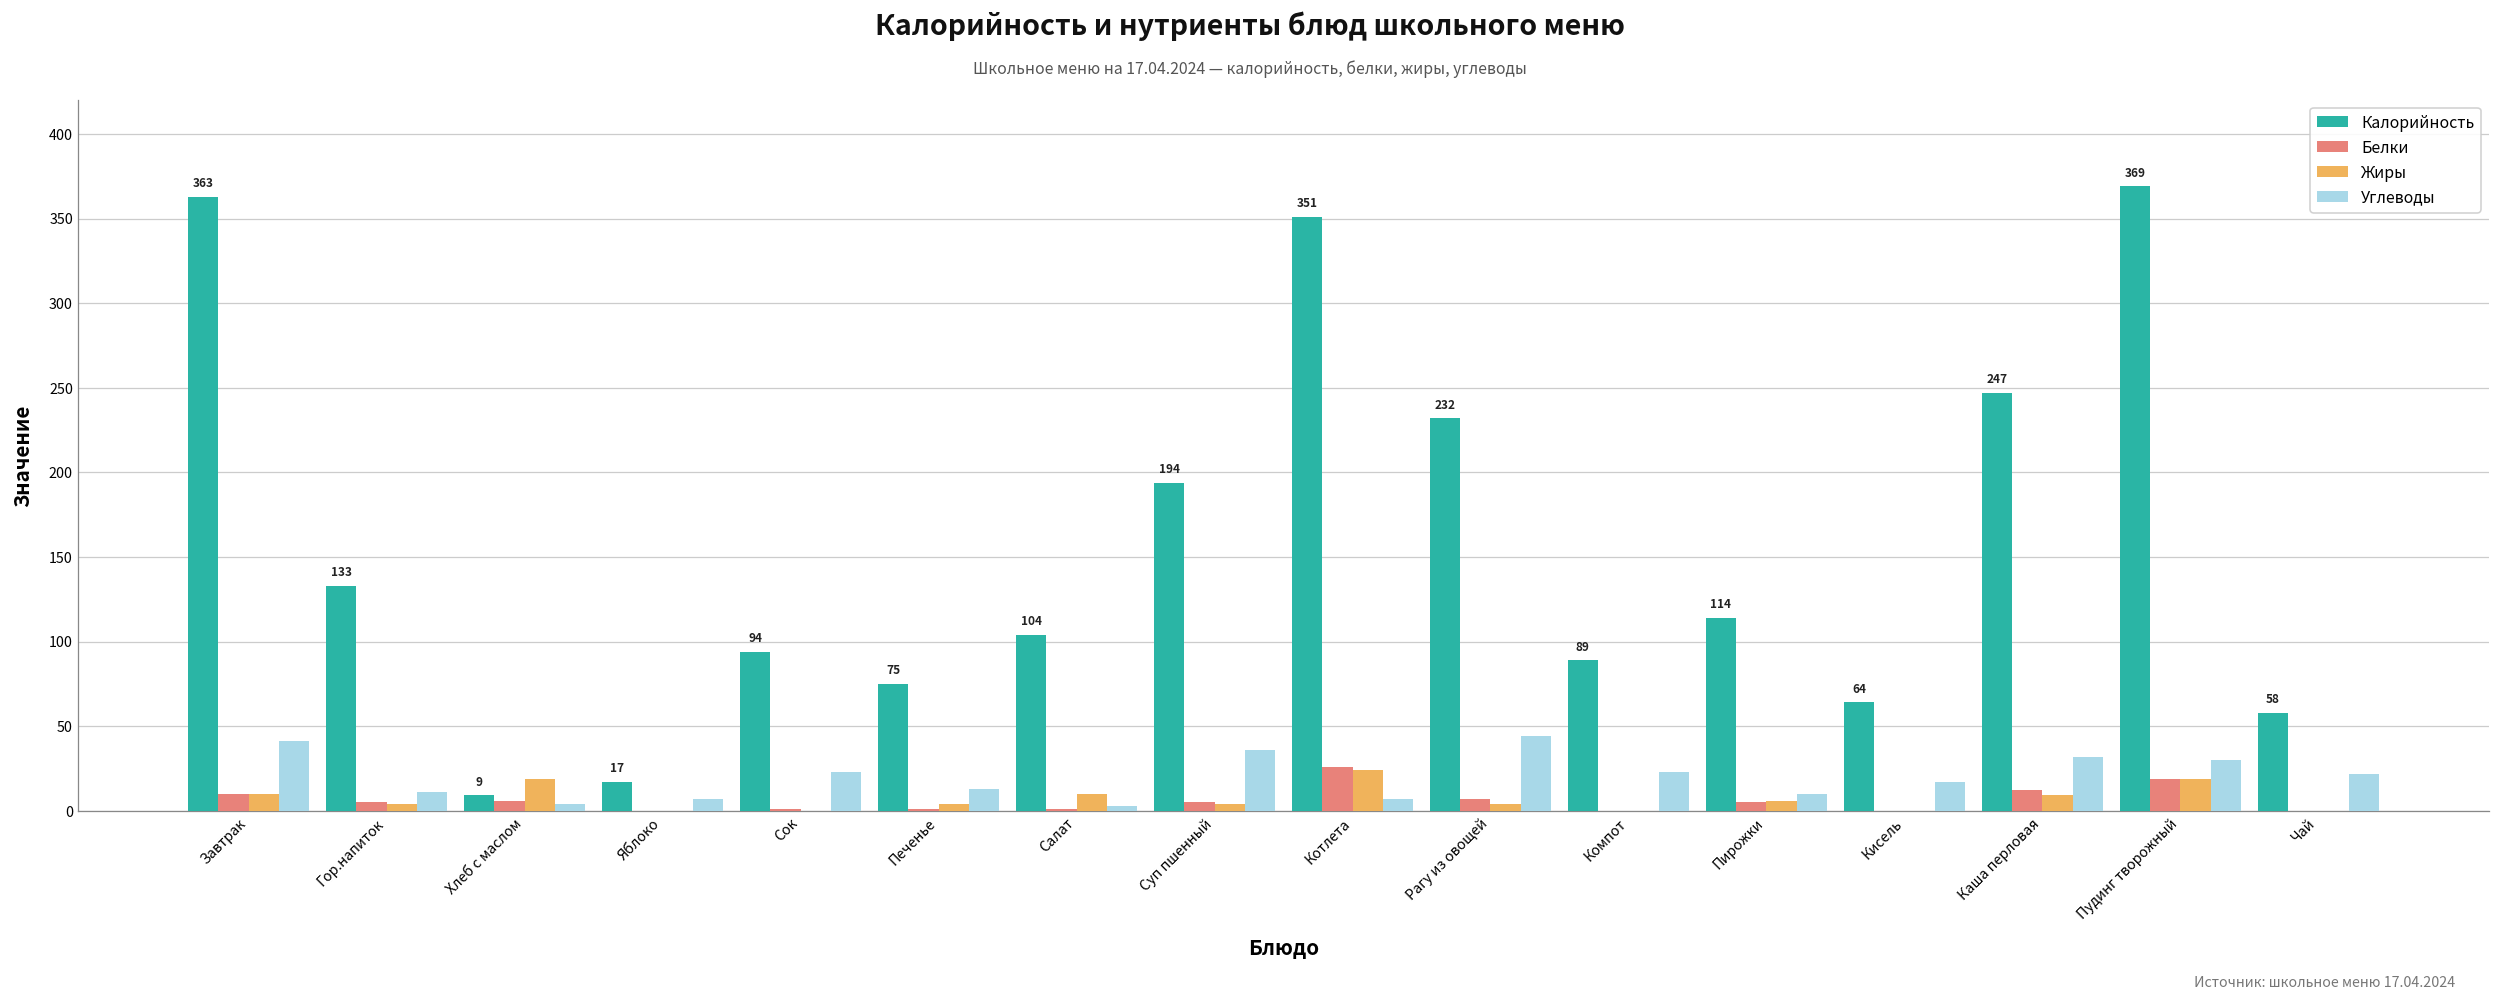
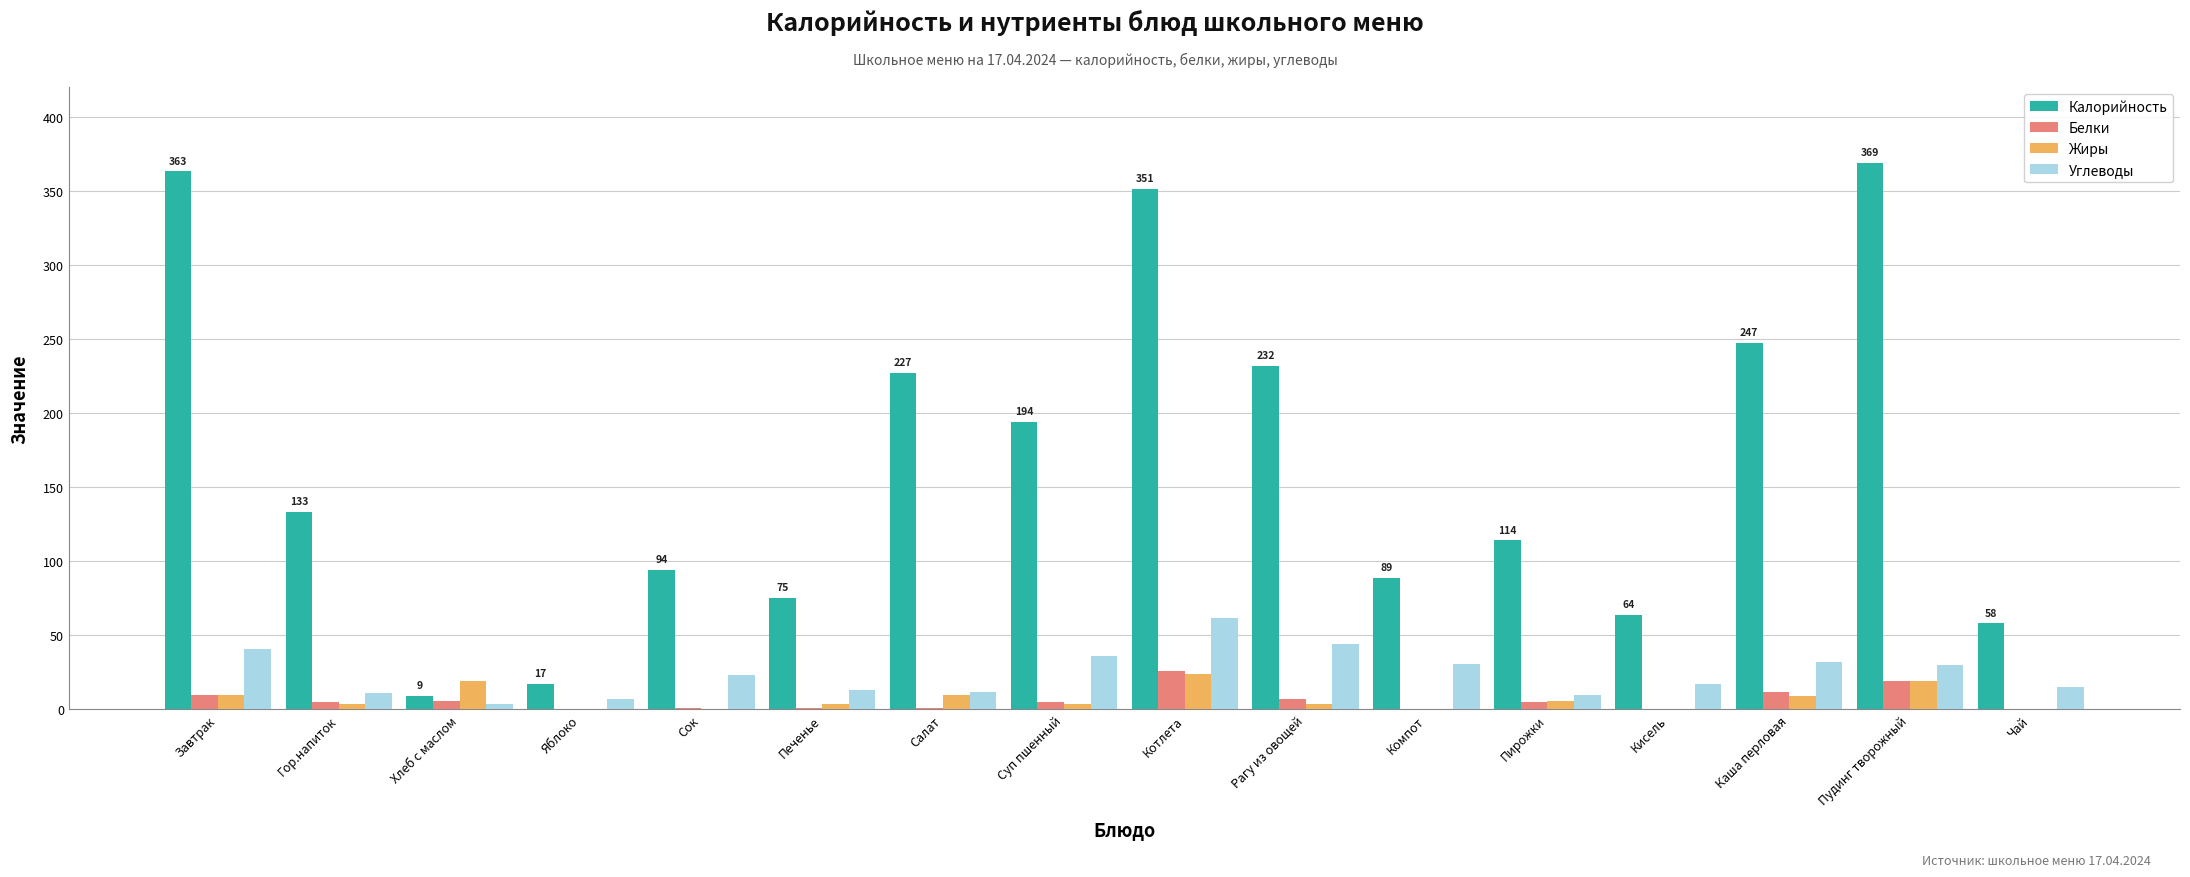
Калорийность, Салат: 104 -> 227
Углеводы, Салат: 3 -> 12
Углеводы, Котлета: 7 -> 62
Углеводы, Компот: 23 -> 31
Углеводы, Чай: 22 -> 15
